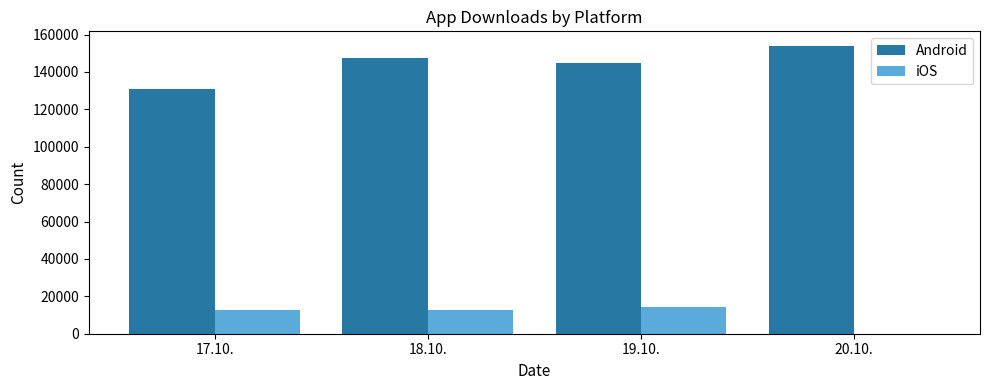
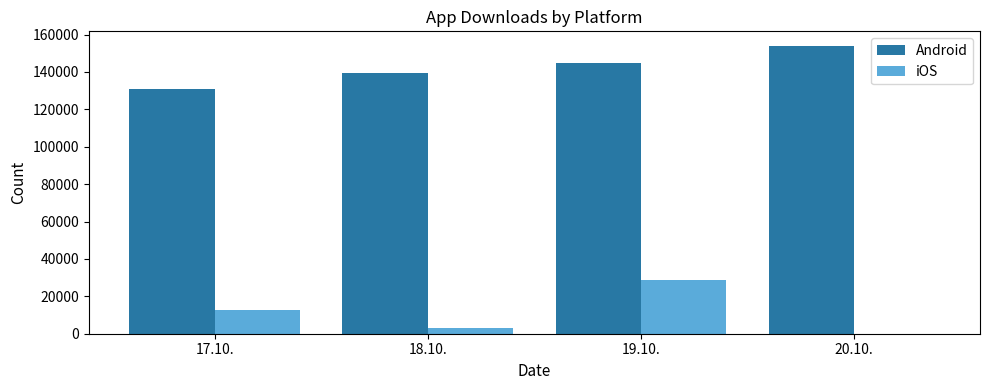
Android, 18.10.: 147000 -> 139000
iOS, 18.10.: 13000 -> 3000
iOS, 19.10.: 14000 -> 29000
